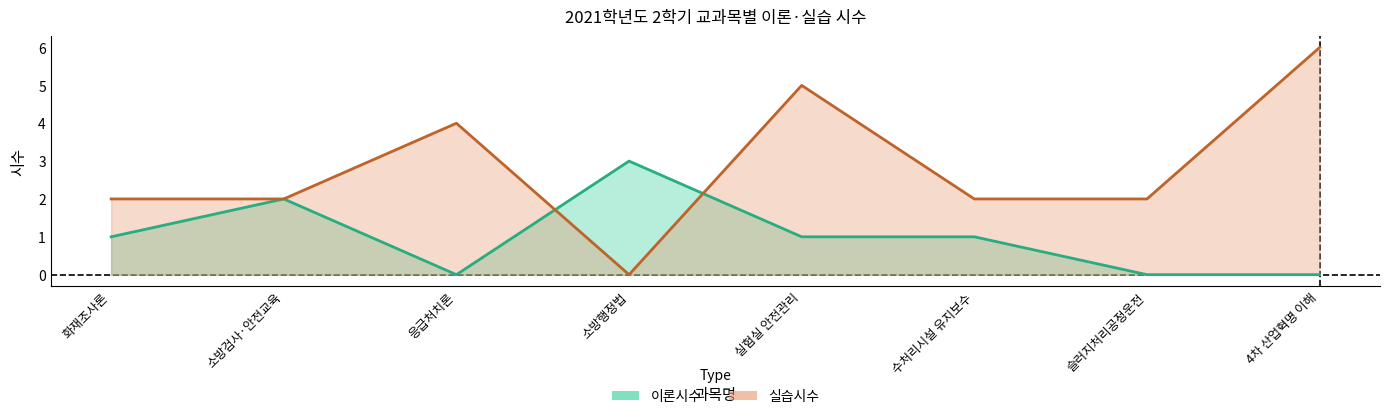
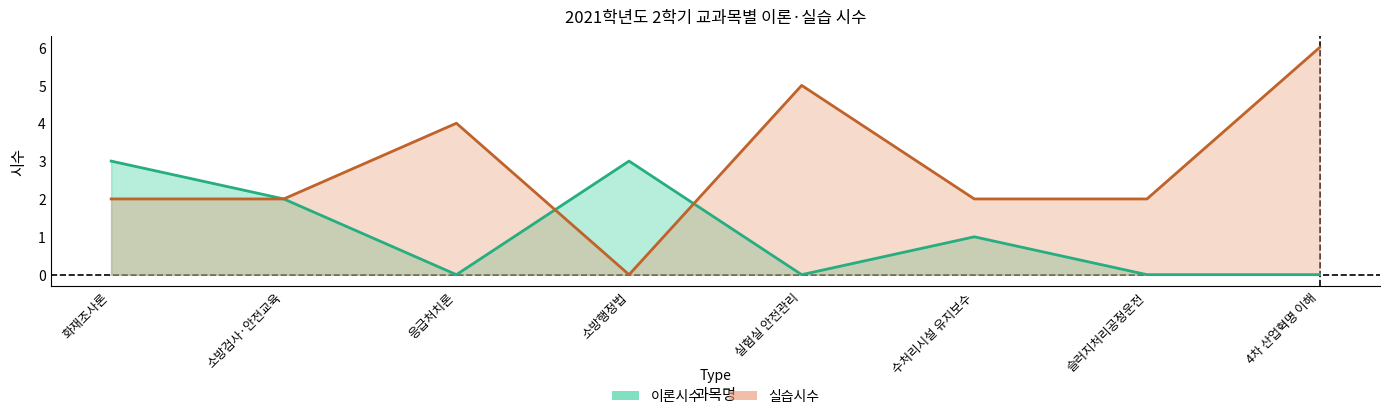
이론시수, 화재조사론: 1 -> 3
이론시수, 실험실 안전관리: 1 -> 0
